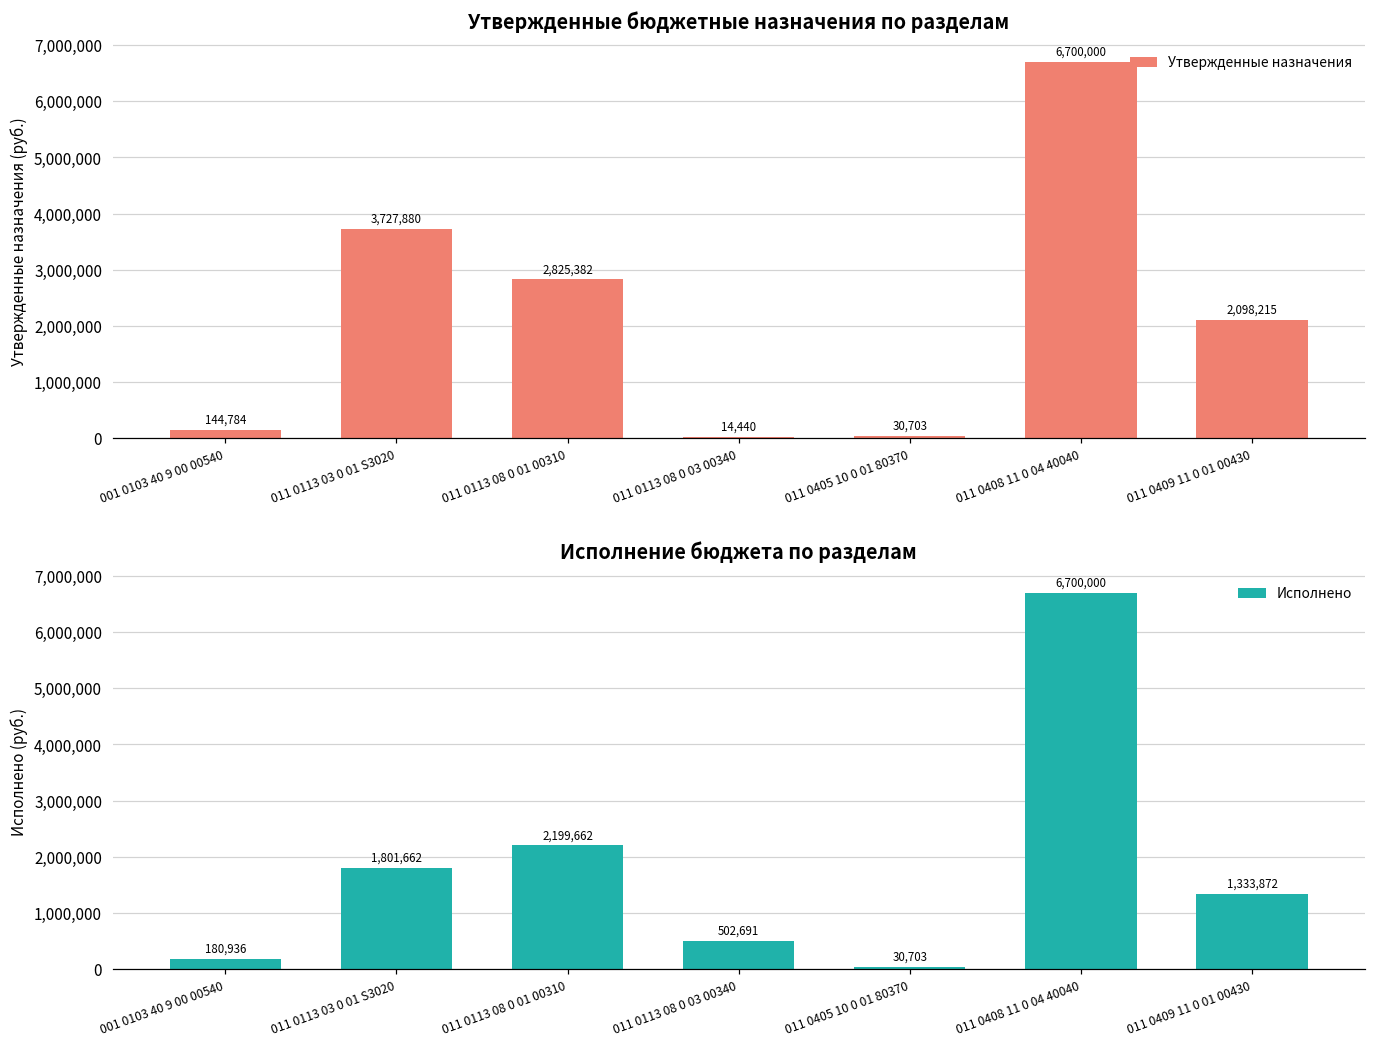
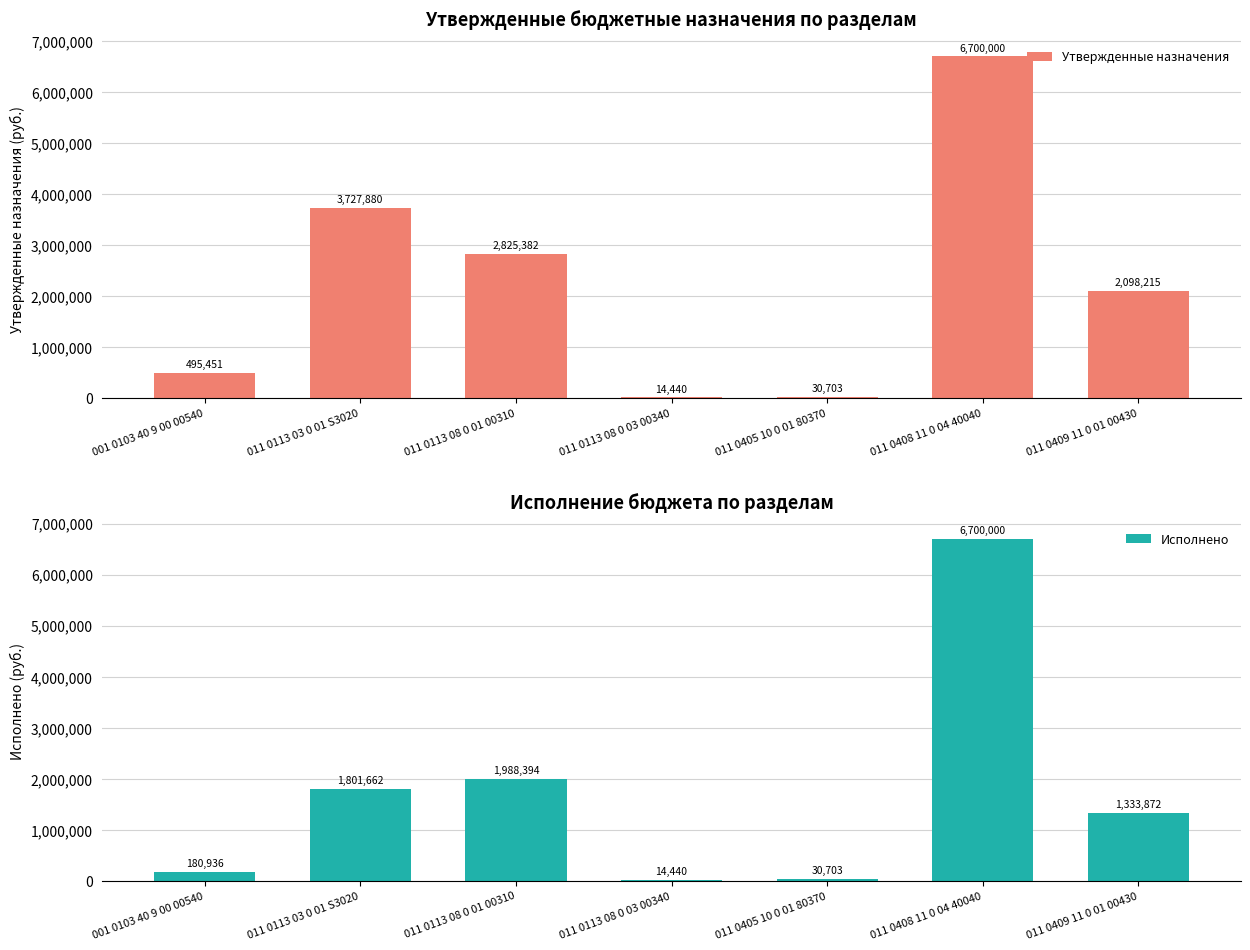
Утвержденные бюджетные назначения по разделам, 001 0103 40 9 00 00540: 144,784 -> 495,451
Исполнение бюджета по разделам, 011 0113 08 0 01 00310: 2,199,662 -> 1,988,394
Исполнение бюджета по разделам, 011 0113 08 0 03 00340: 502,691 -> 14,440
